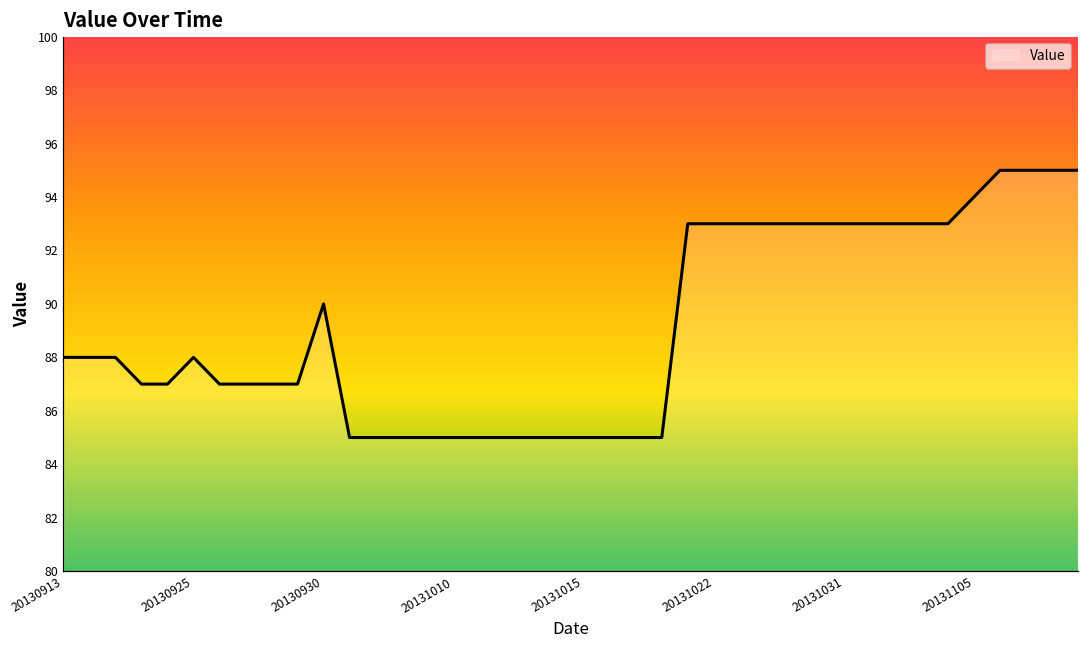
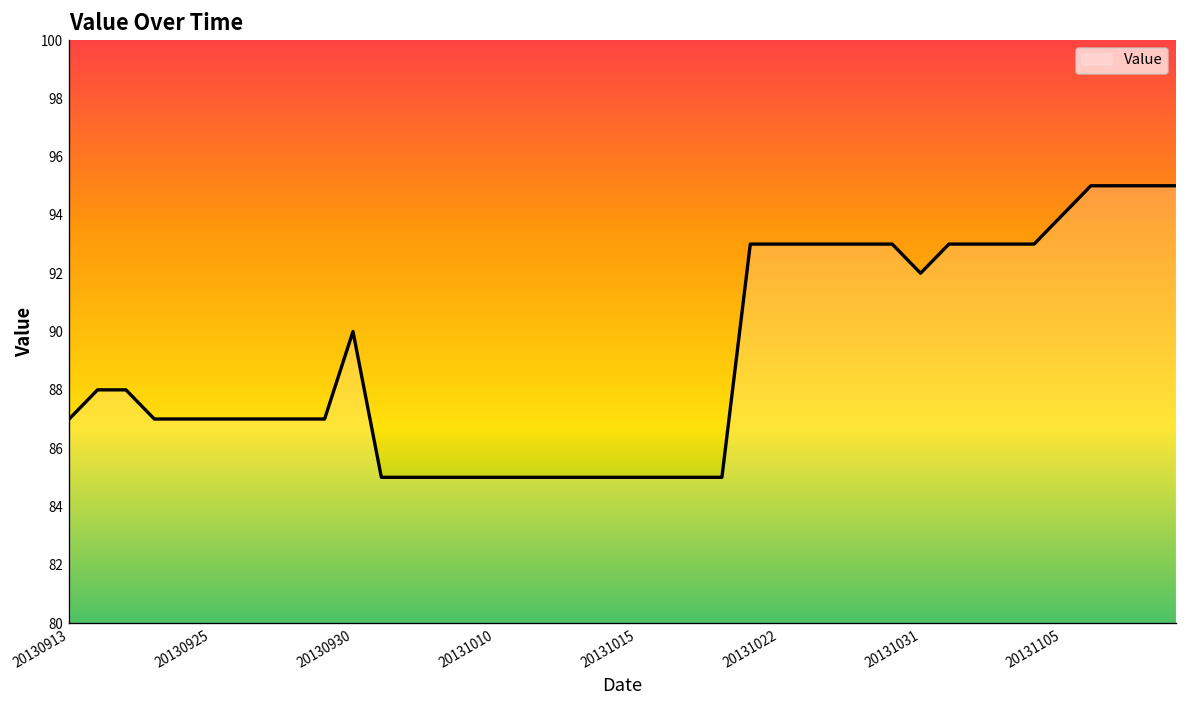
20130913: 88 -> 87
20130925: 88 -> 87
20131031: 93 -> 92
